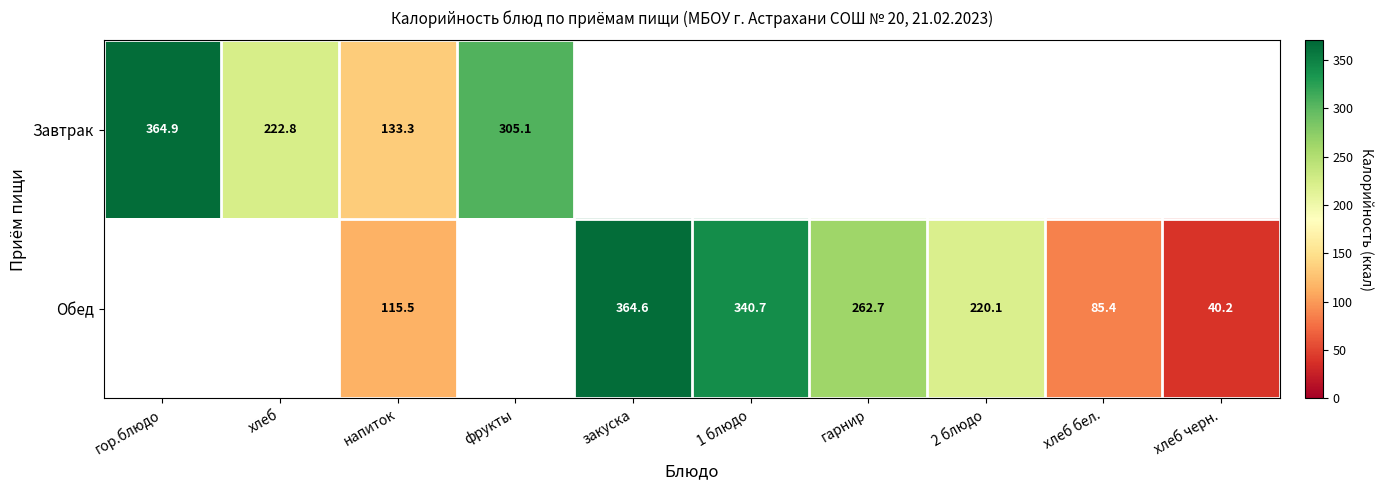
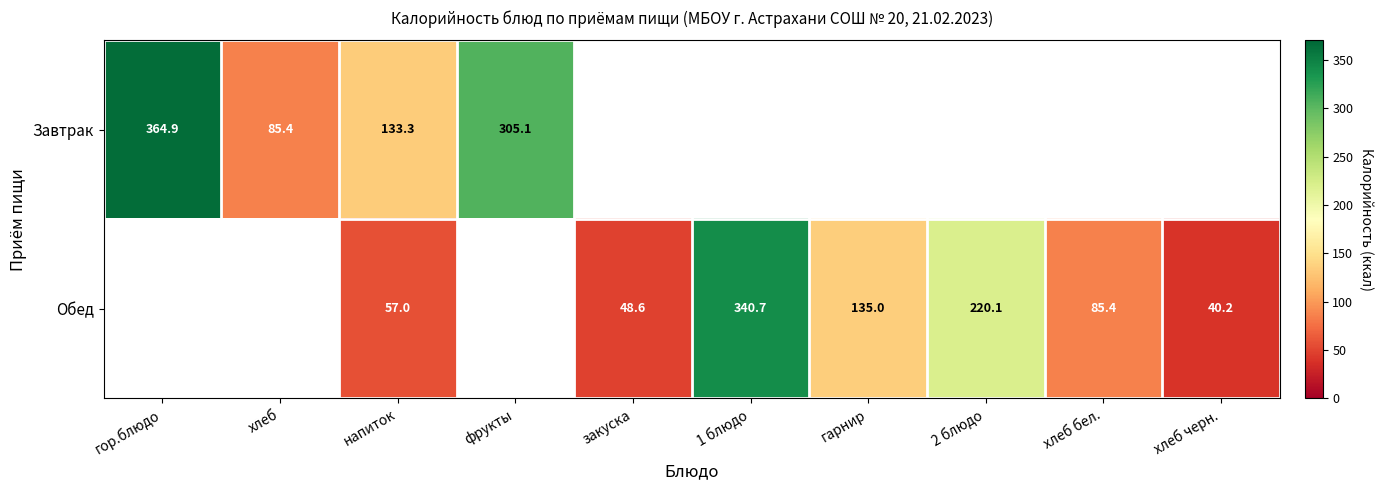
Завтрак, хлеб: 222.8 -> 85.4
Обед, напиток: 115.5 -> 57.0
Обед, закуска: 364.6 -> 48.6
Обед, гарнир: 262.7 -> 135.0
